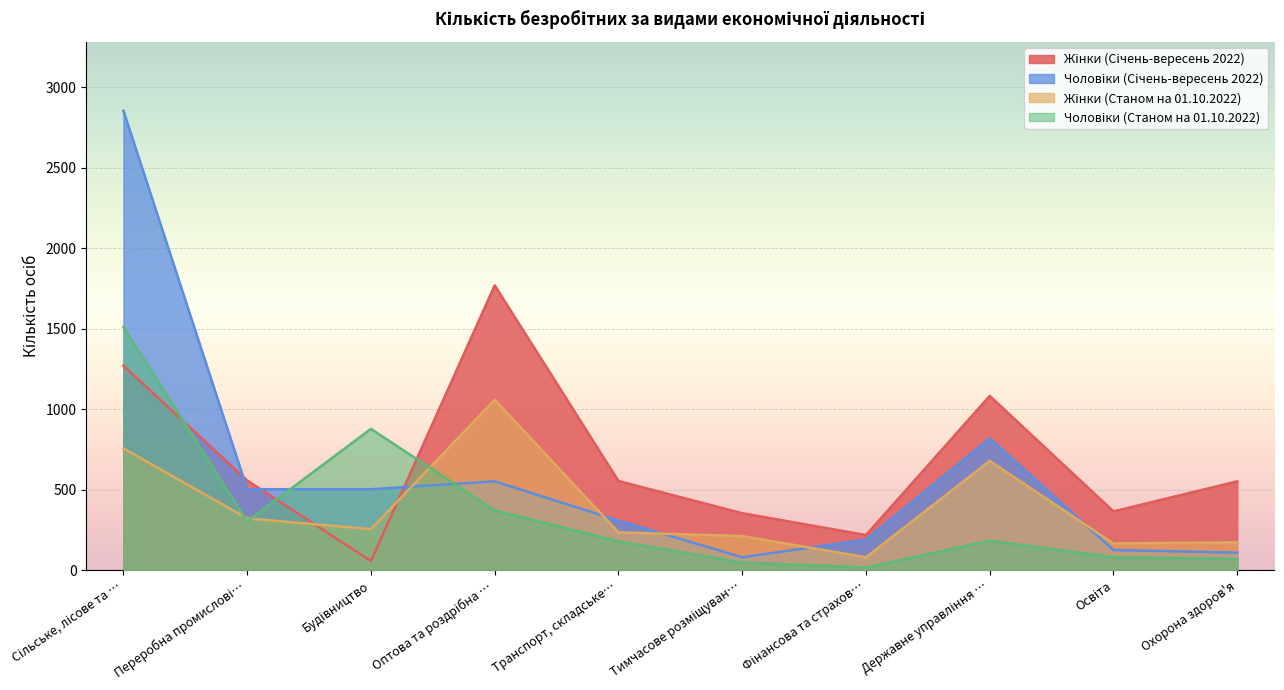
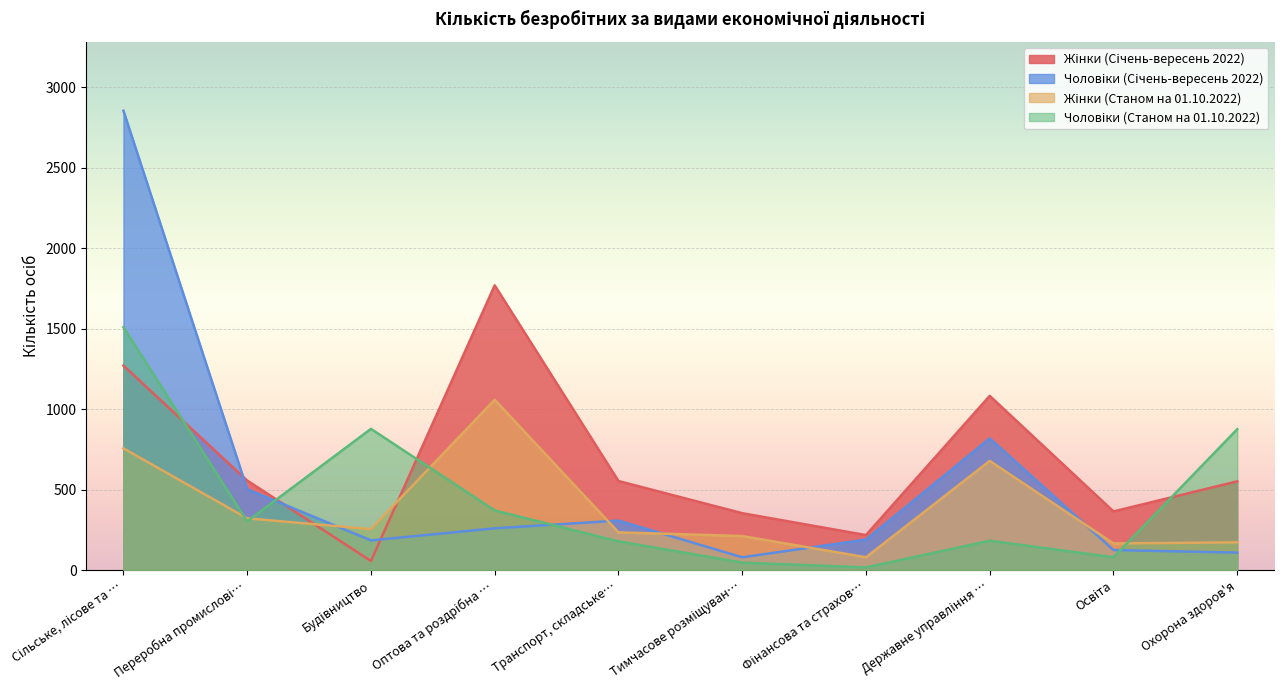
Чоловіки (Січень-вересень 2022), Будівництво: 500 -> 190
Чоловіки (Січень-вересень 2022), Оптова та роздрібна …: 550 -> 260
Чоловіки (Станом на 01.10.2022), Охорона здоров'я: 70 -> 880
